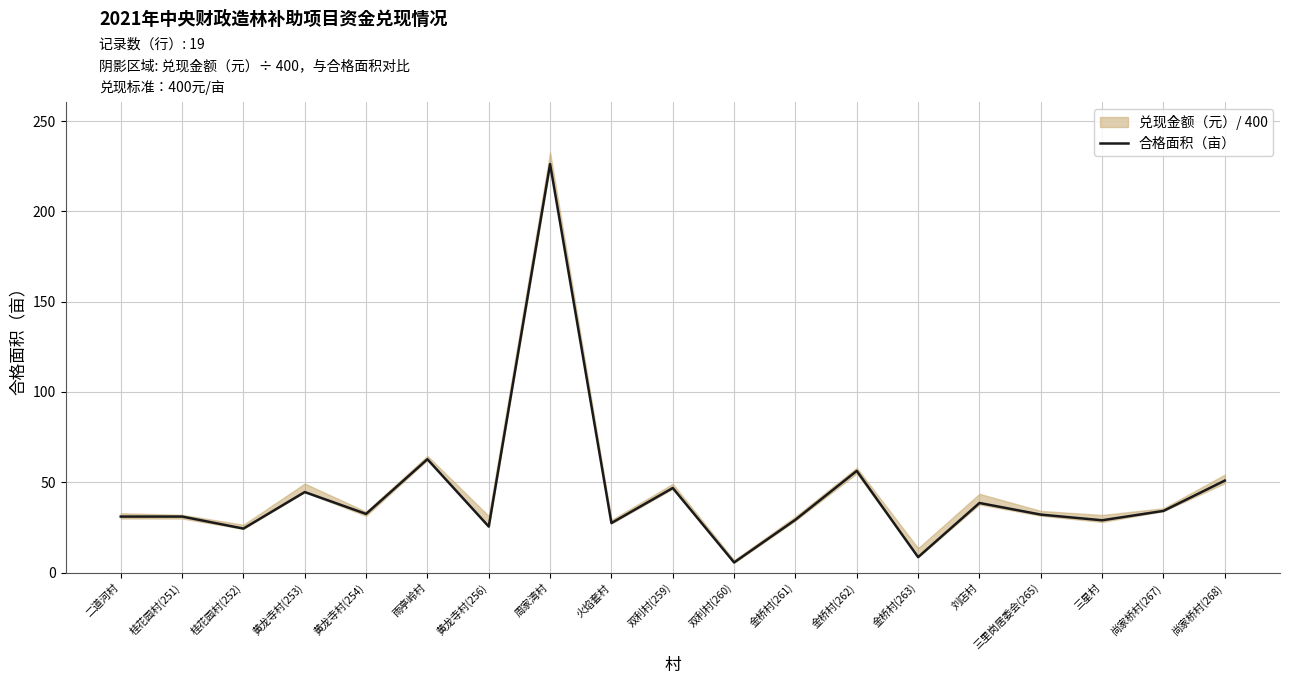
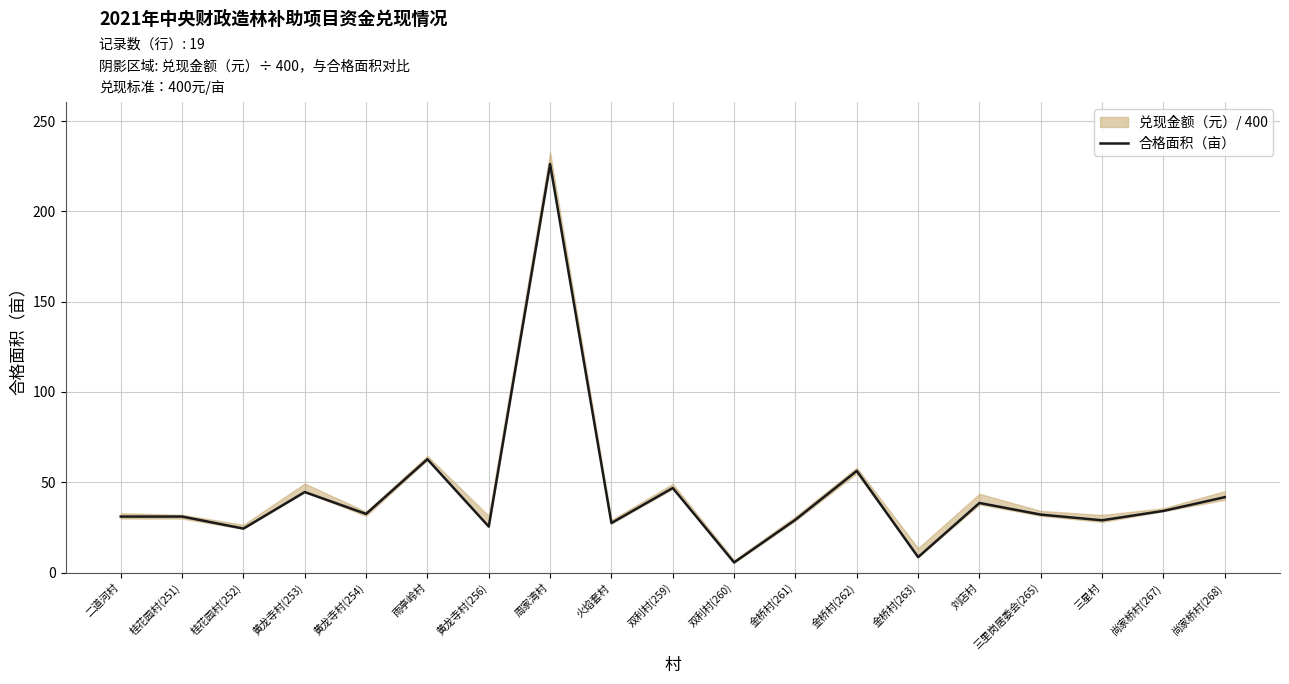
合格面积（亩）, 尚家桥村(268): 51 -> 42
